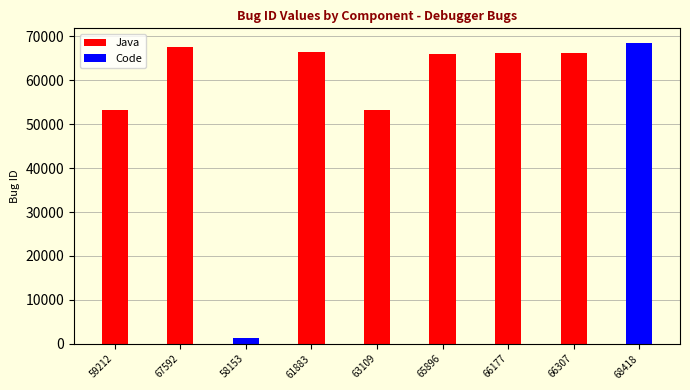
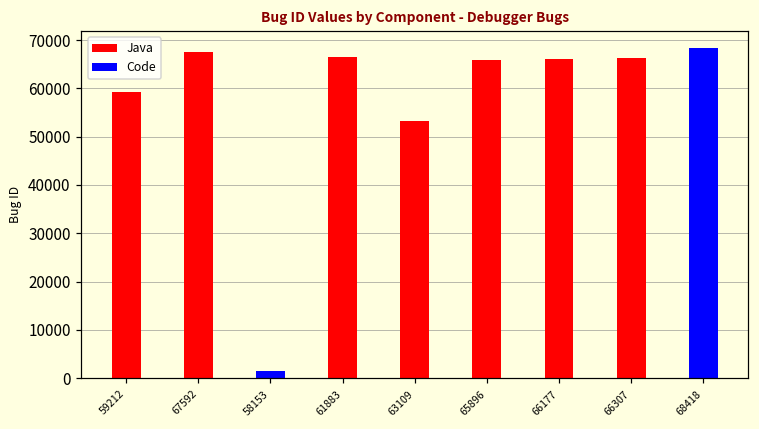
Java, 59212: 53000 -> 59000
